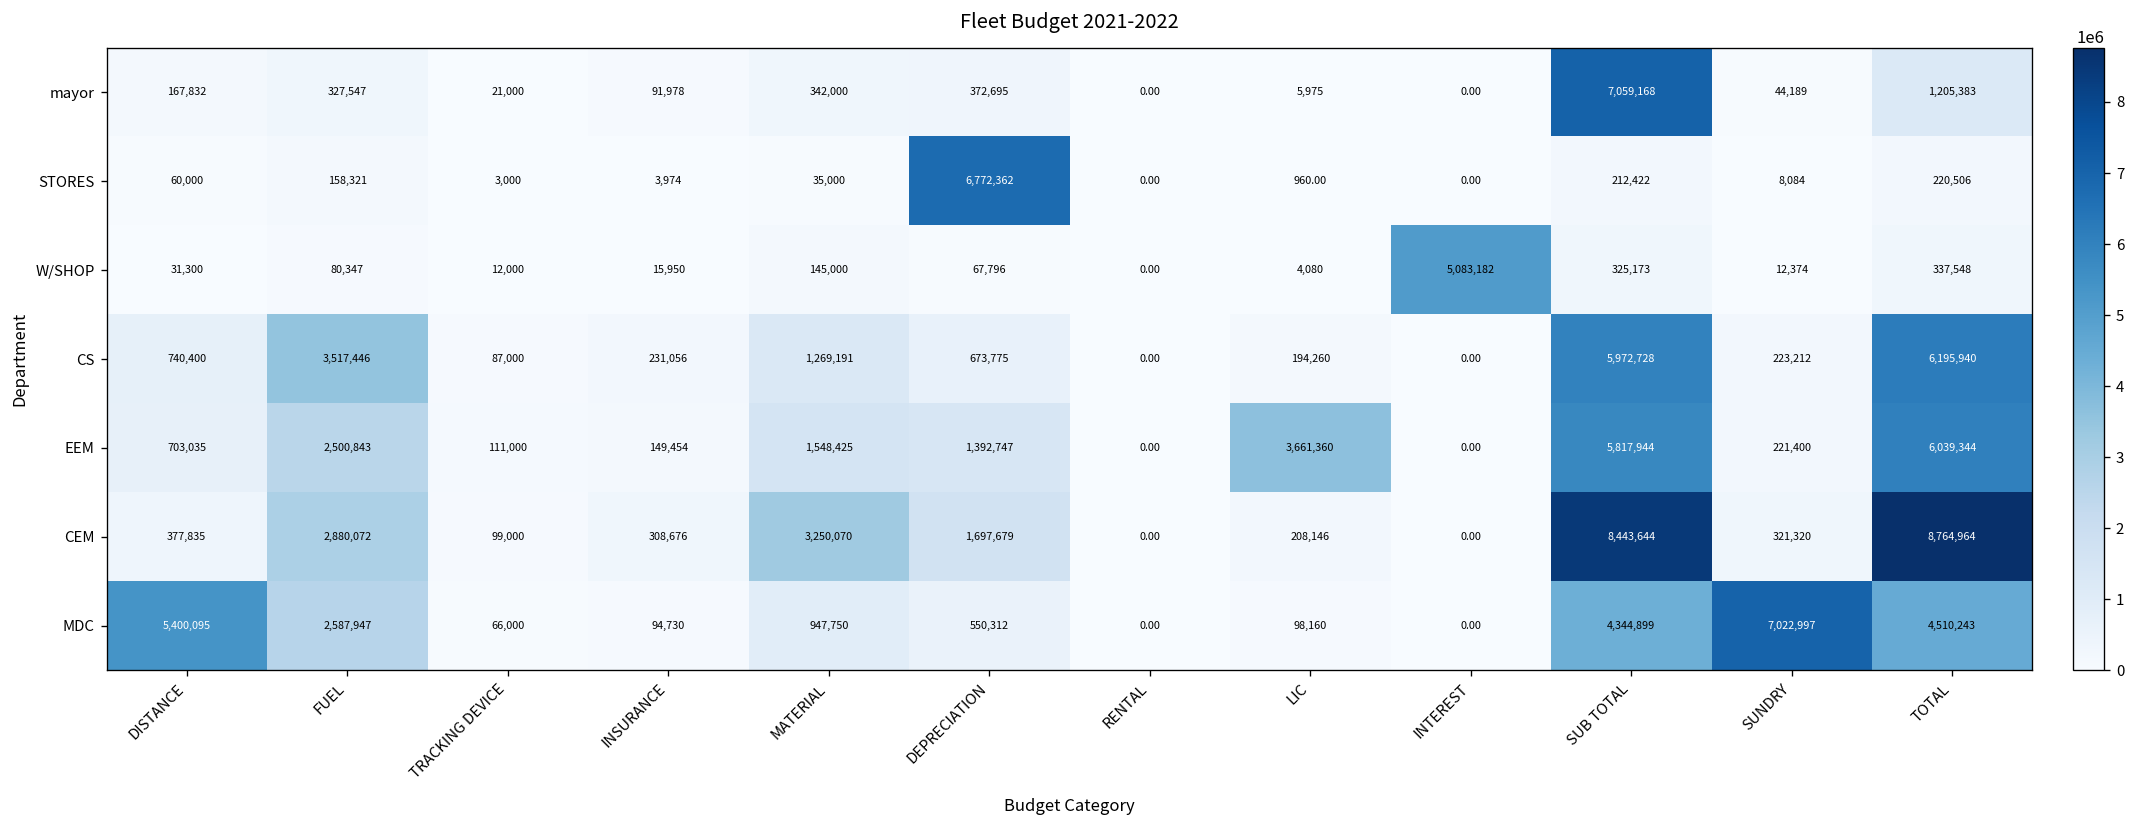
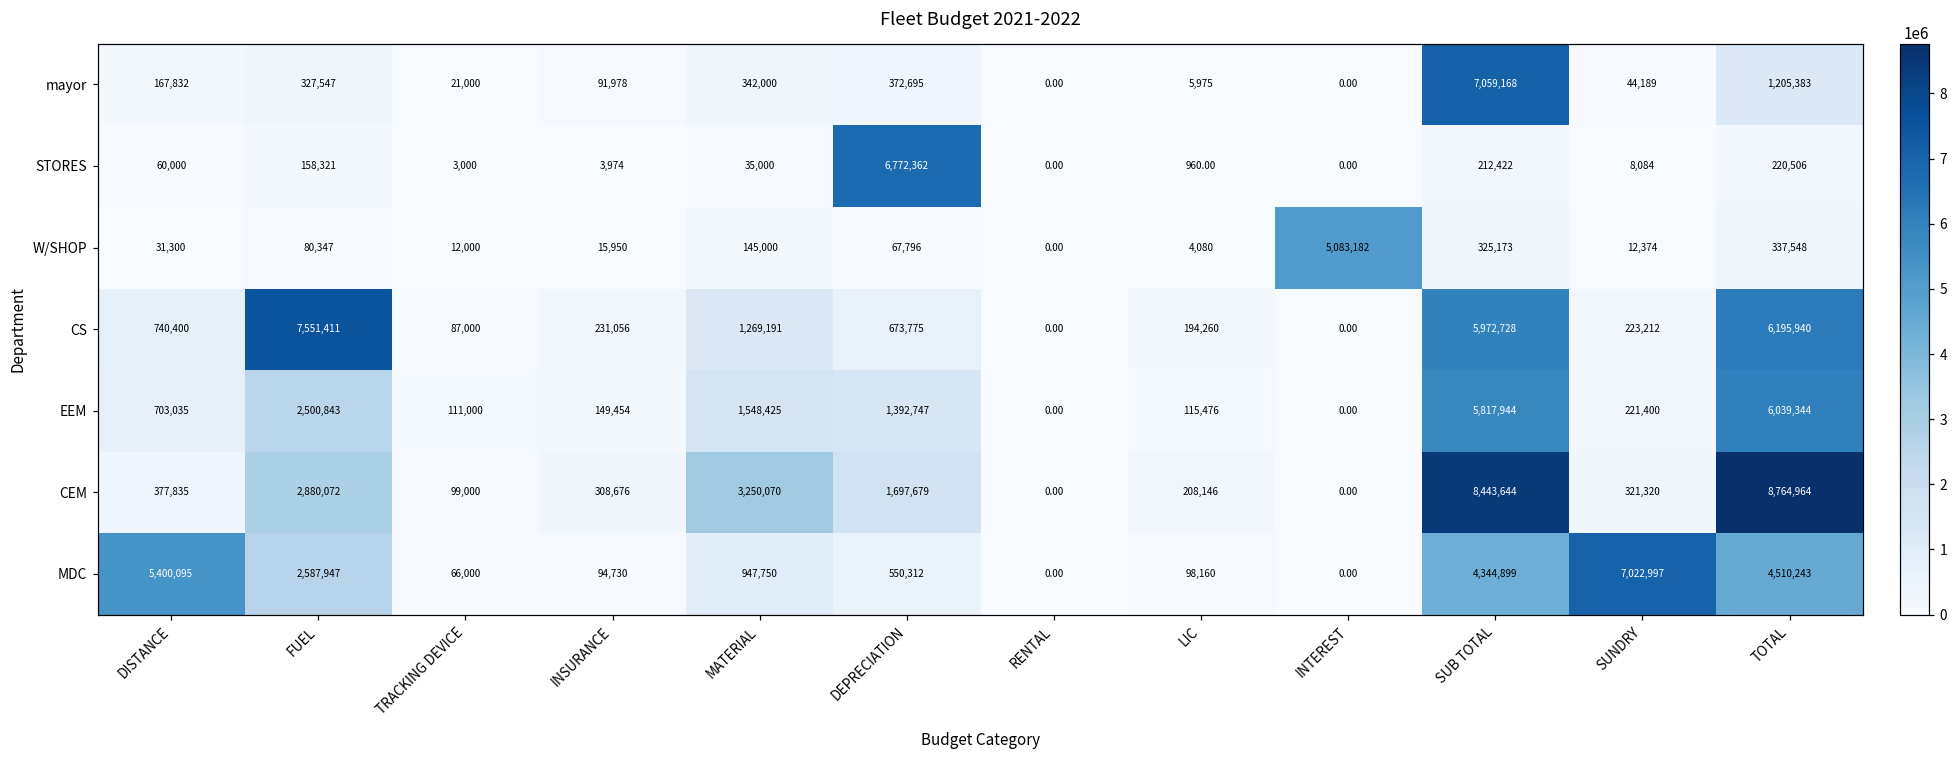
CS, FUEL: 3,517,446 -> 7,551,411
EEM, LIC: 3,661,360 -> 115,476
